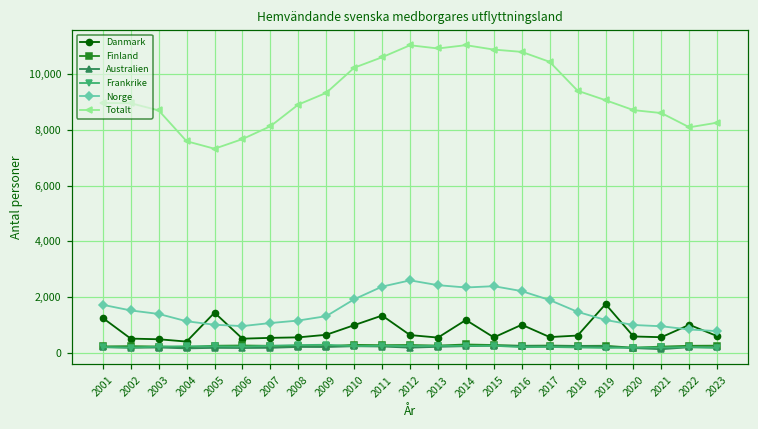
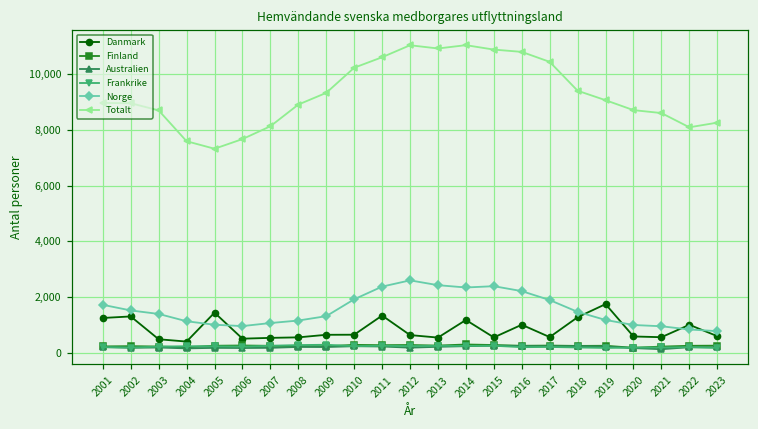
Danmark, 2002: 500 -> 1,300
Danmark, 2010: 1,000 -> 600
Danmark, 2018: 600 -> 1,300
